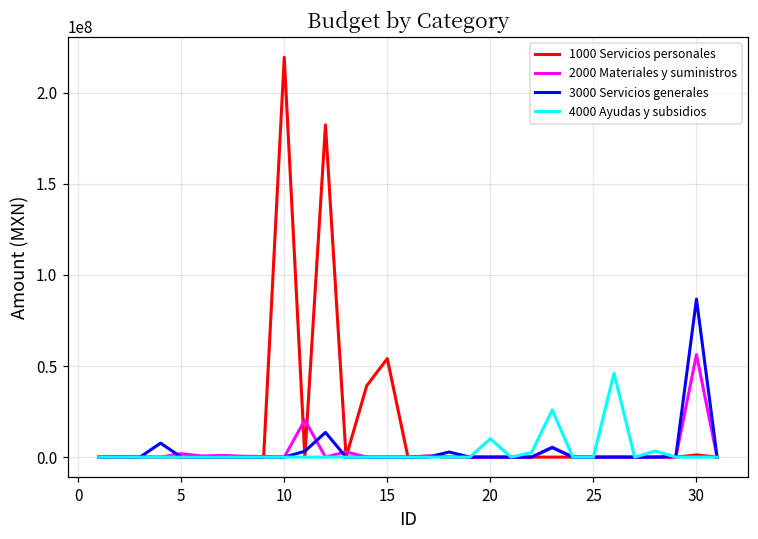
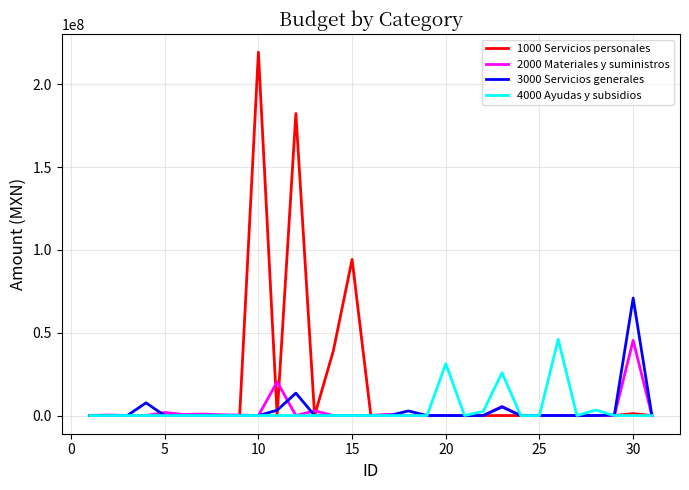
1000 Servicios personales, 15: 54000000 -> 94000000
4000 Ayudas y subsidios, 20: 10000000 -> 31000000
2000 Materiales y suministros, 30: 56000000 -> 45000000
3000 Servicios generales, 30: 87000000 -> 71000000
